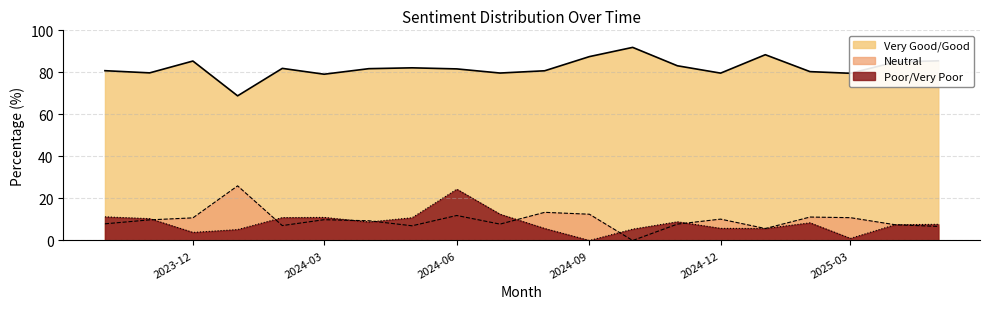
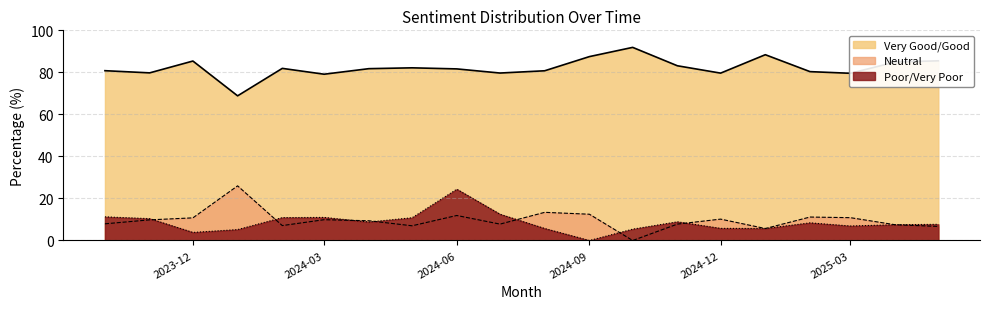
Poor/Very Poor, 2025-03: 1 -> 7
